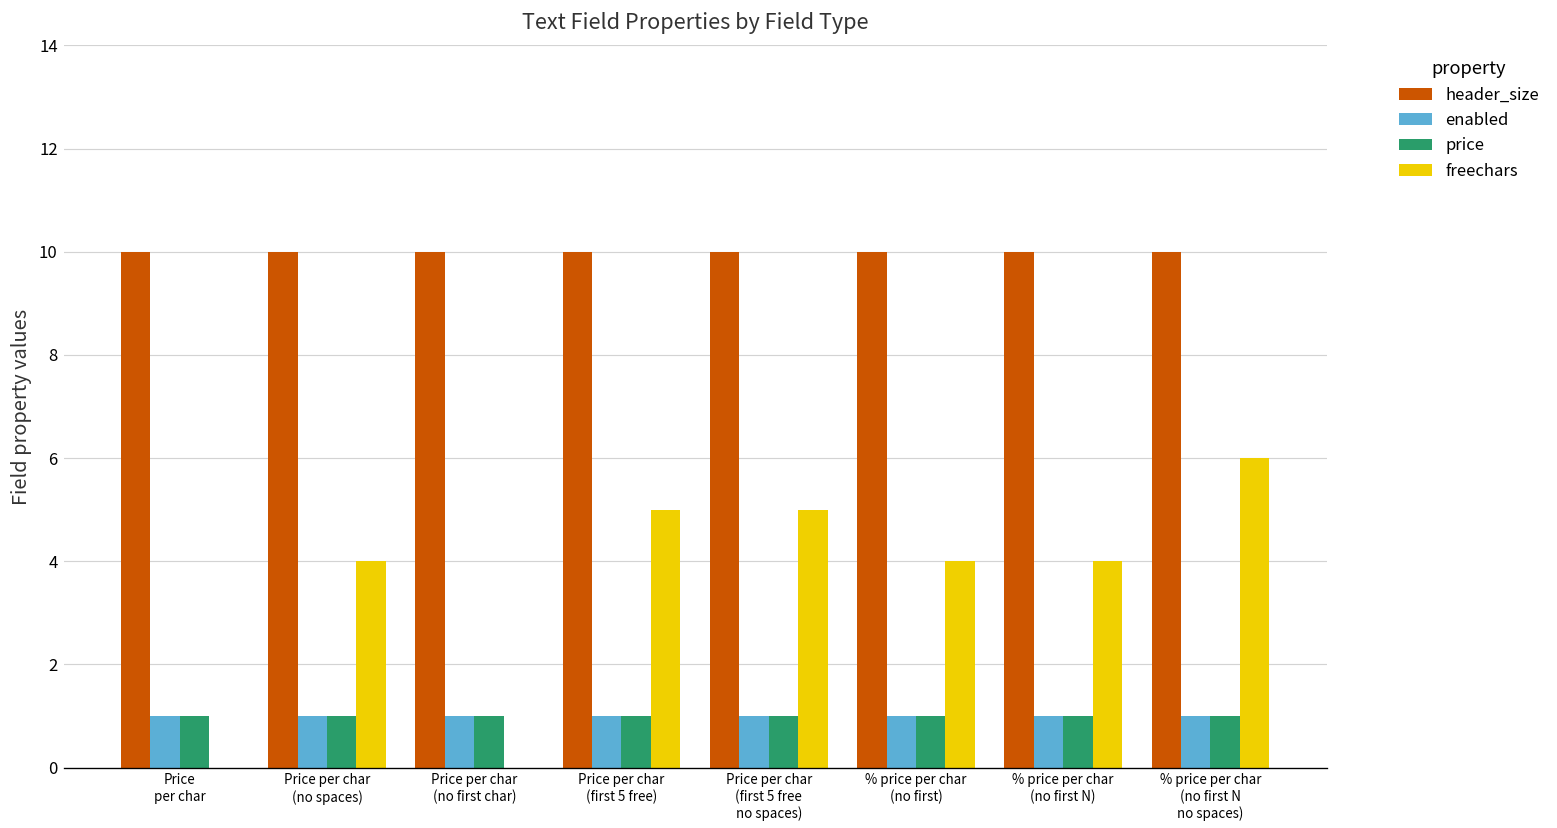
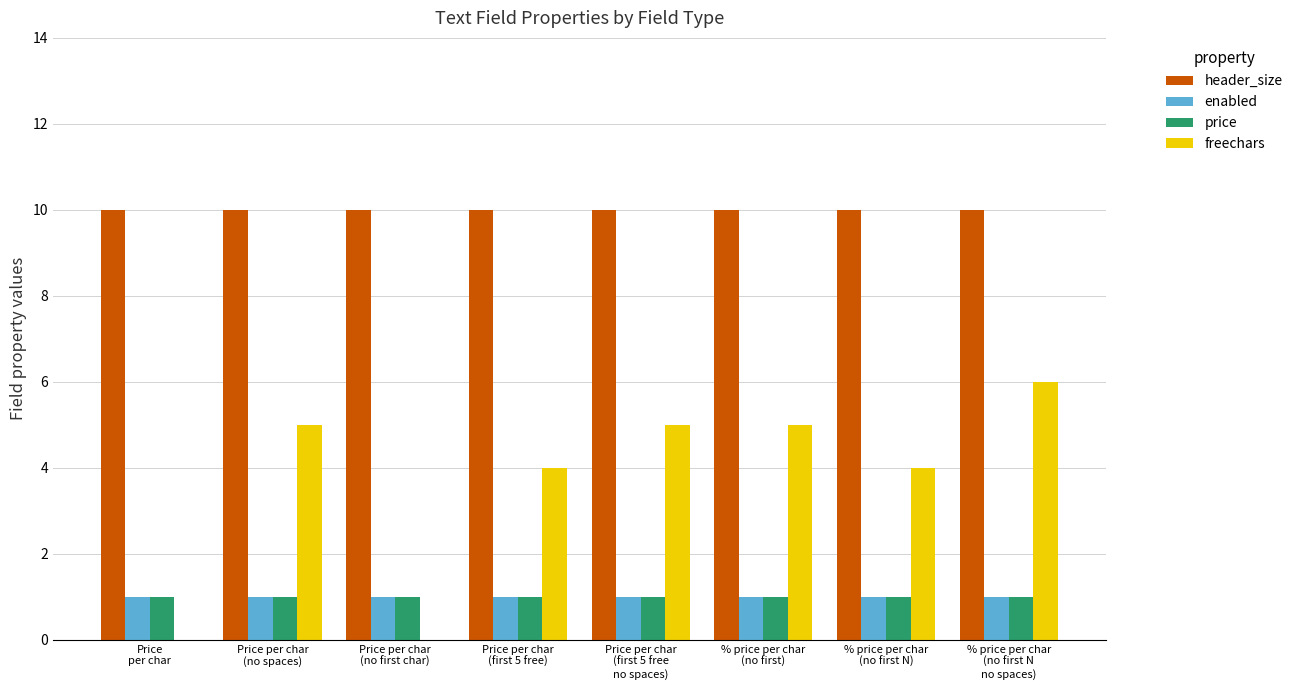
freechars, Price per char (no spaces): 4 -> 5
freechars, Price per char (first 5 free): 5 -> 4
freechars, % price per char (no first): 4 -> 5
